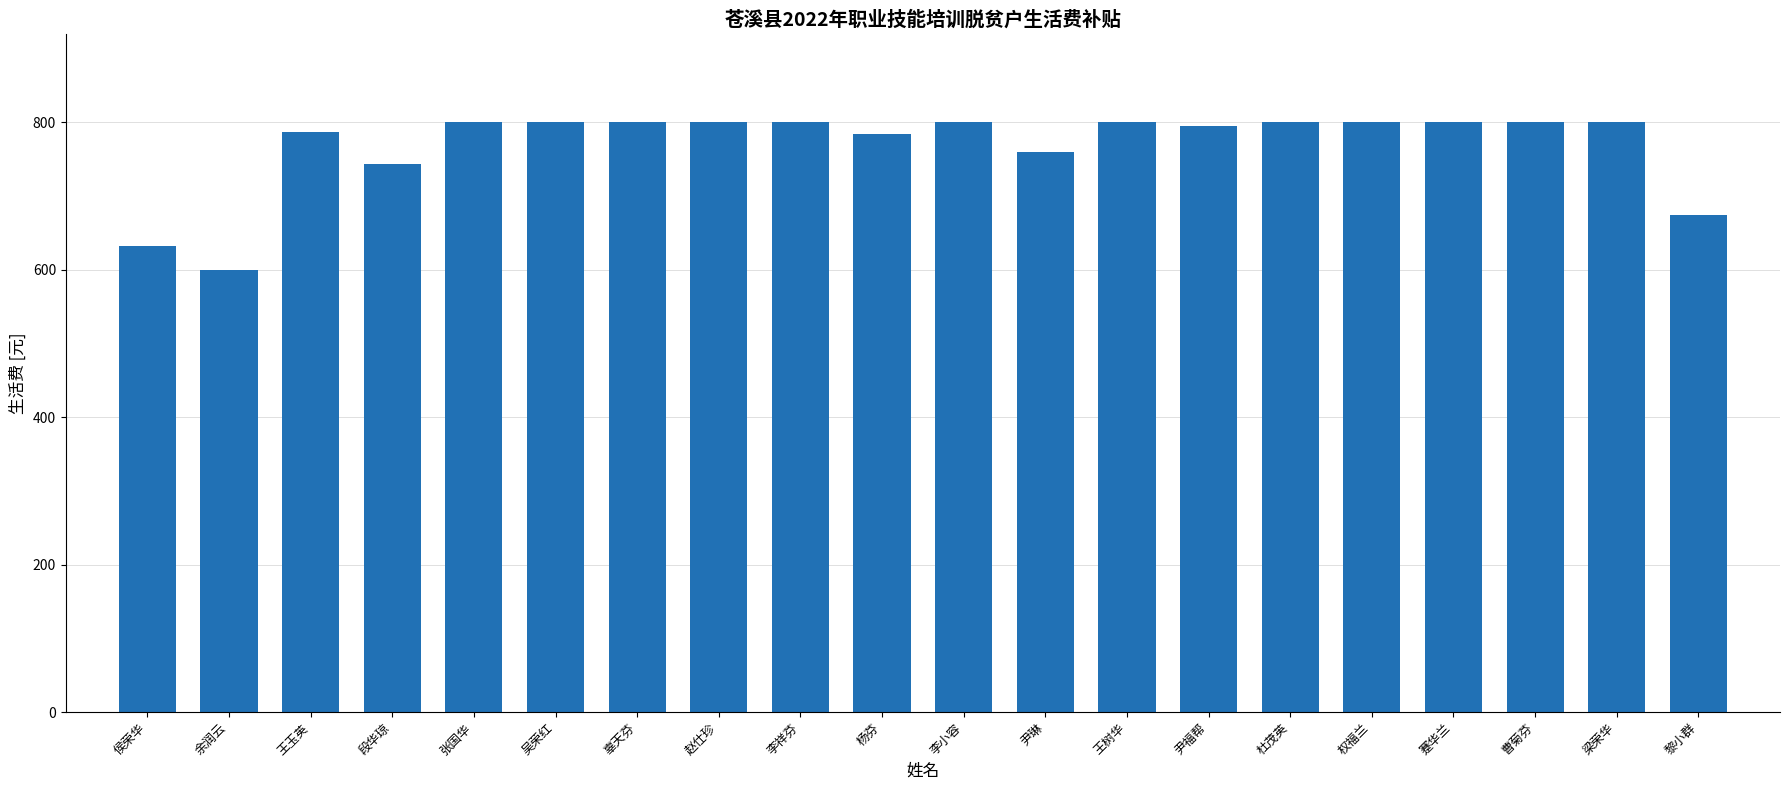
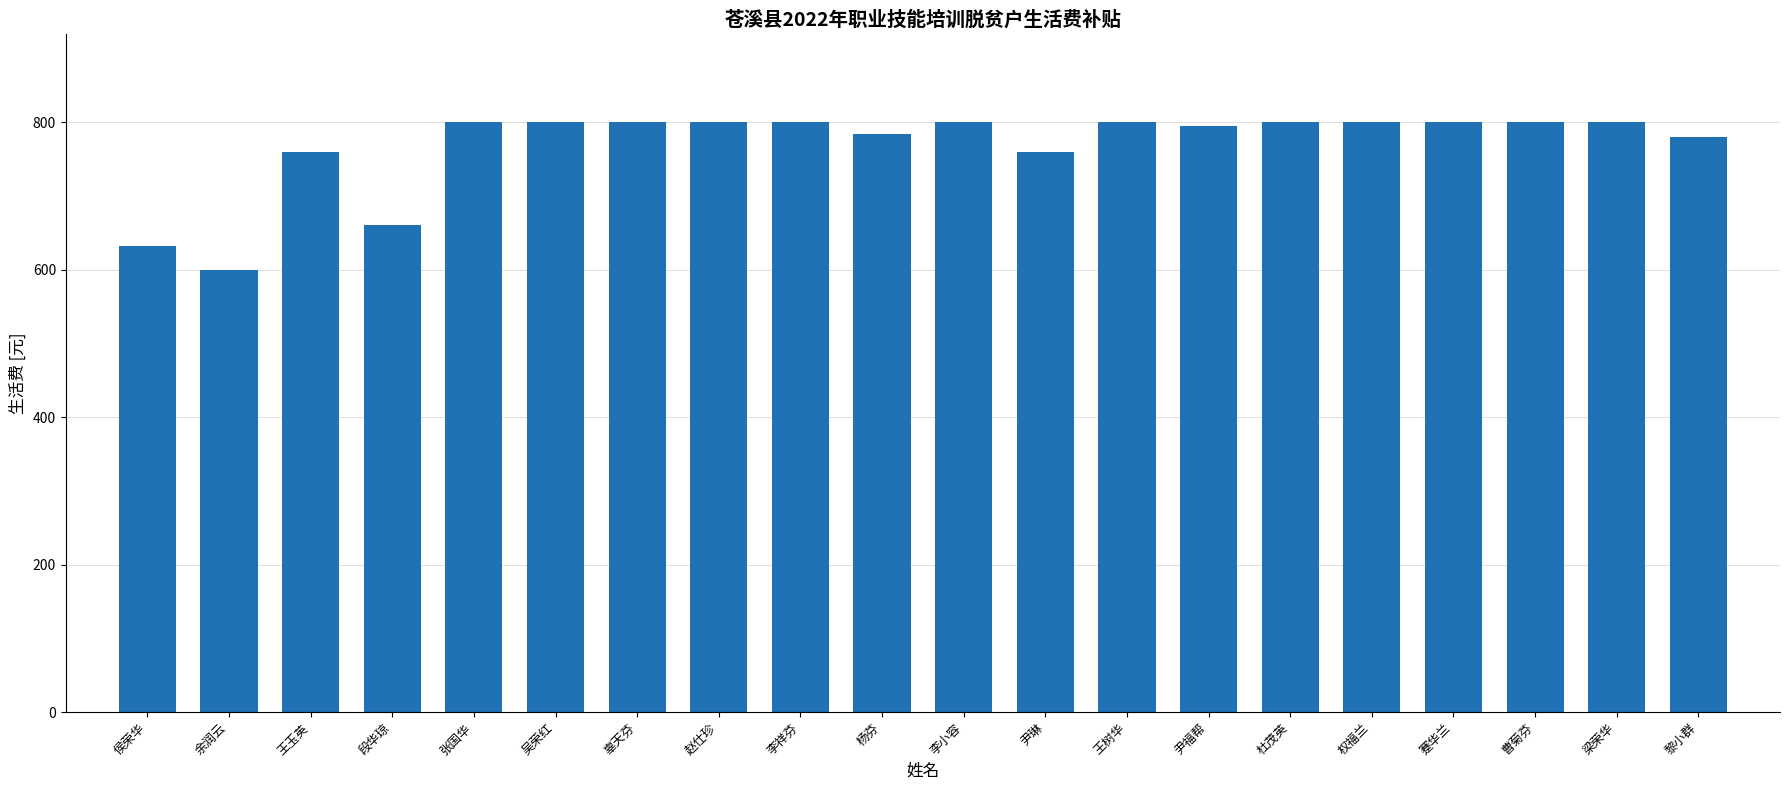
王玉英: 790 -> 760
段华琼: 740 -> 660
黎小群: 670 -> 780
